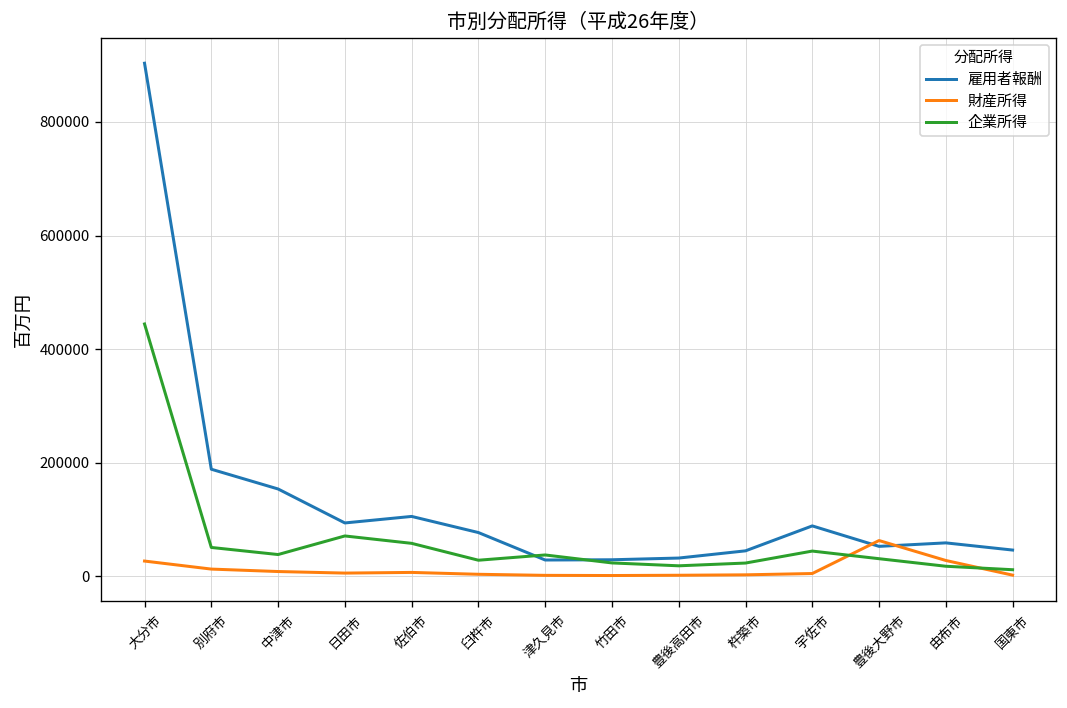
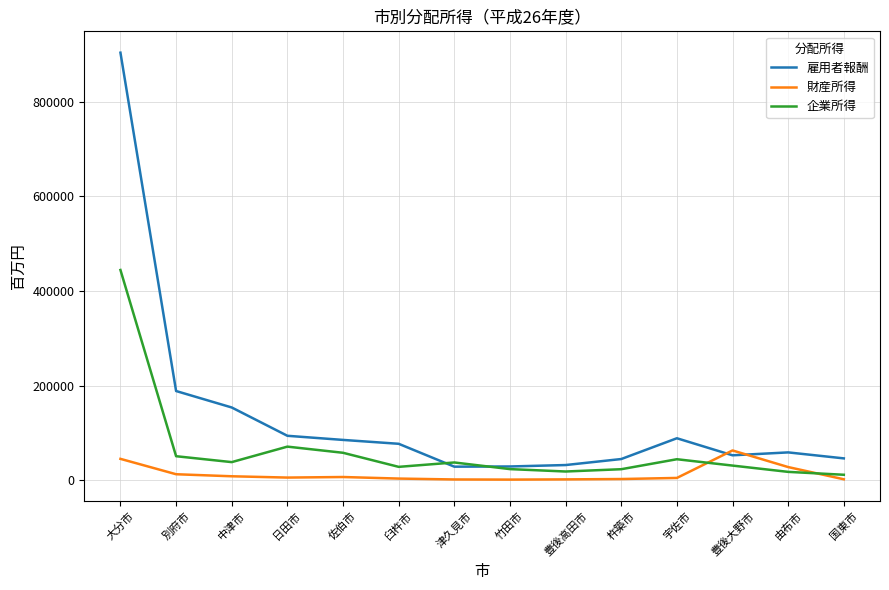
財産所得, 大分市: 30000 -> 50000
雇用者報酬, 佐伯市: 110000 -> 90000
